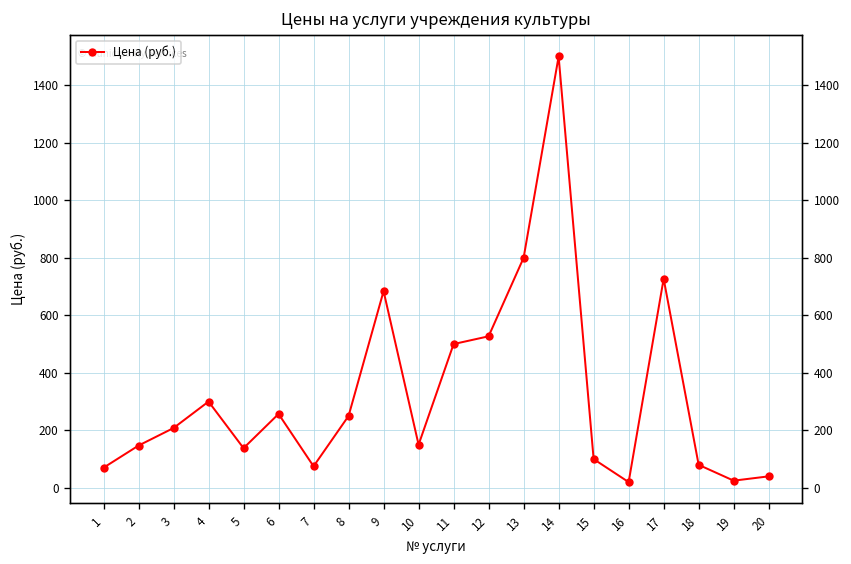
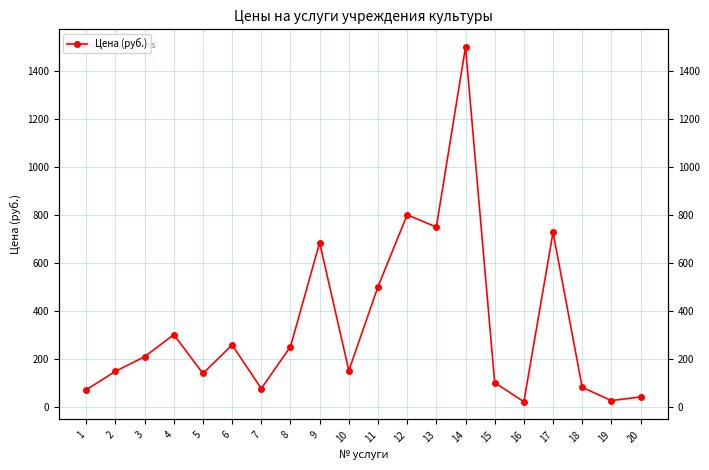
12: 530 -> 800
13: 800 -> 750
